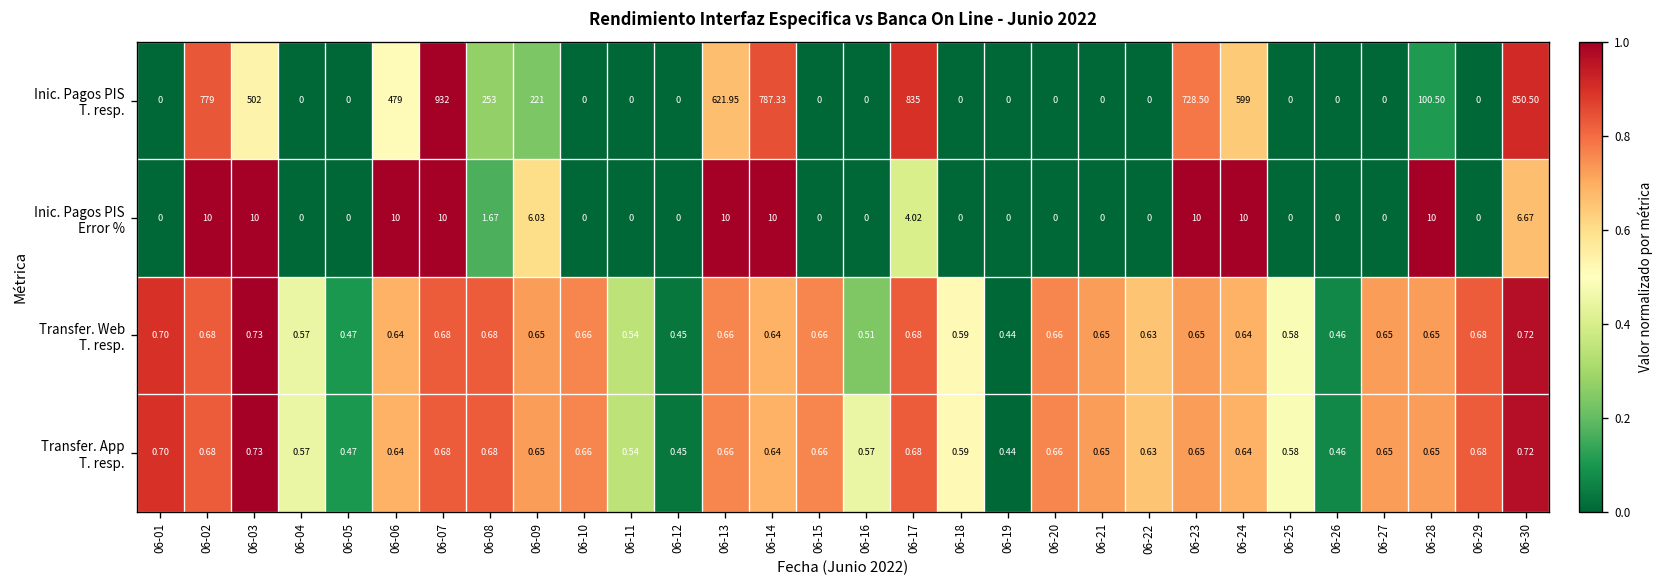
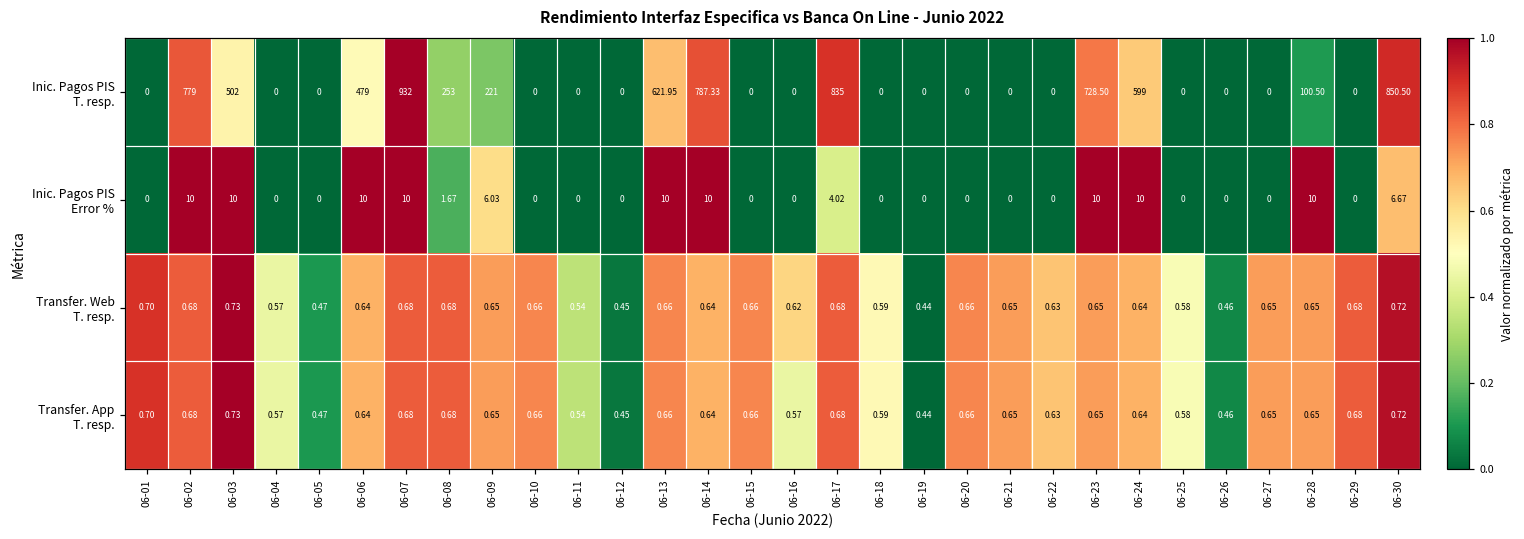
Transfer. Web T. resp., 06-16: 0.51 -> 0.62
